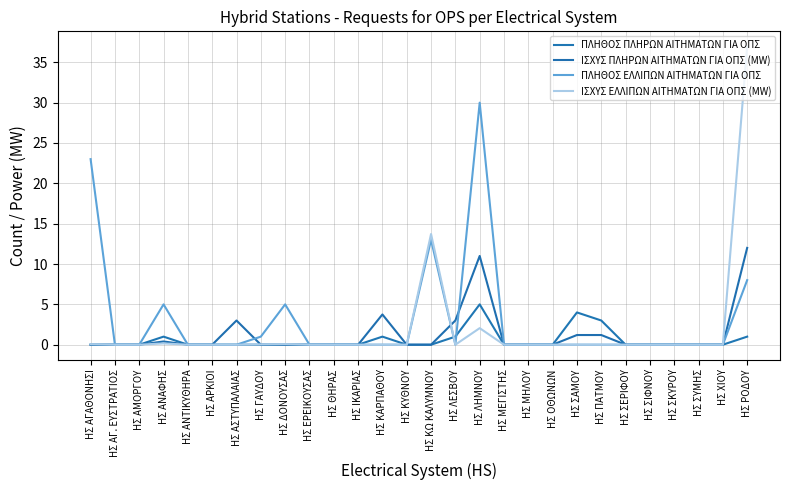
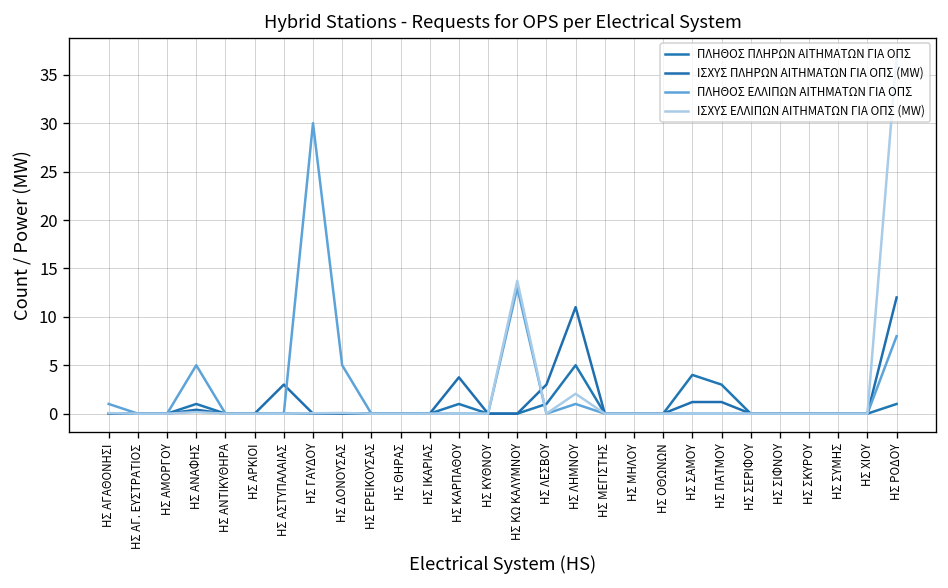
ΠΛΗΘΟΣ ΕΛΛΙΠΩΝ ΑΙΤΗΜΑΤΩΝ ΓΙΑ ΟΠΣ, ΗΣ ΑΓΑΘΟΝΗΣΙ: 23 -> 1
ΠΛΗΘΟΣ ΕΛΛΙΠΩΝ ΑΙΤΗΜΑΤΩΝ ΓΙΑ ΟΠΣ, ΗΣ ΓΑΥΔΟΥ: 1 -> 30
ΠΛΗΘΟΣ ΕΛΛΙΠΩΝ ΑΙΤΗΜΑΤΩΝ ΓΙΑ ΟΠΣ, ΗΣ ΛΗΜΝΟΥ: 30 -> 1
